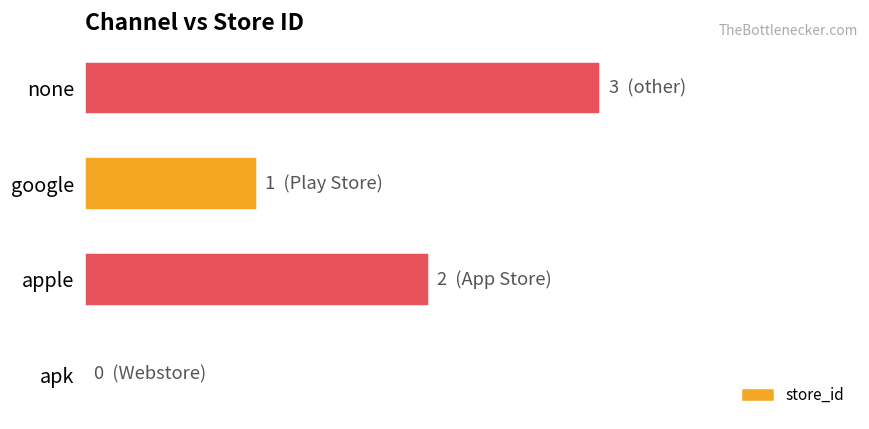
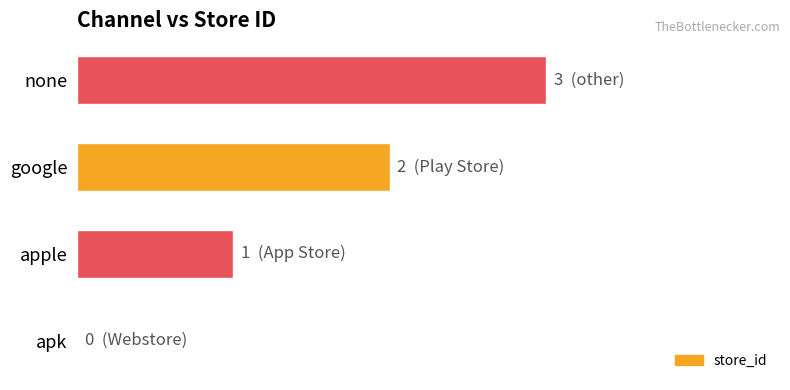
google: 1 -> 2
apple: 2 -> 1
